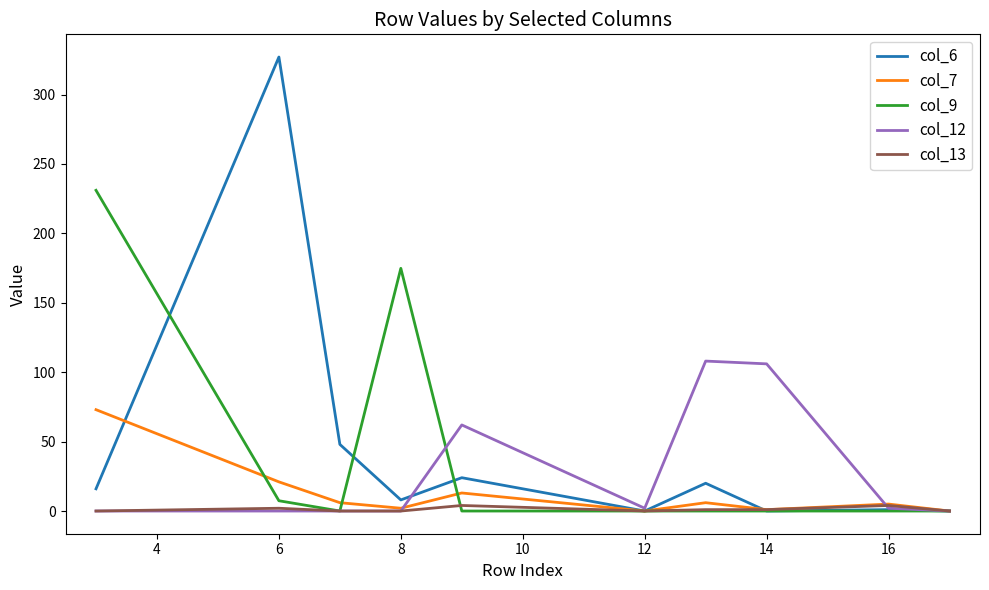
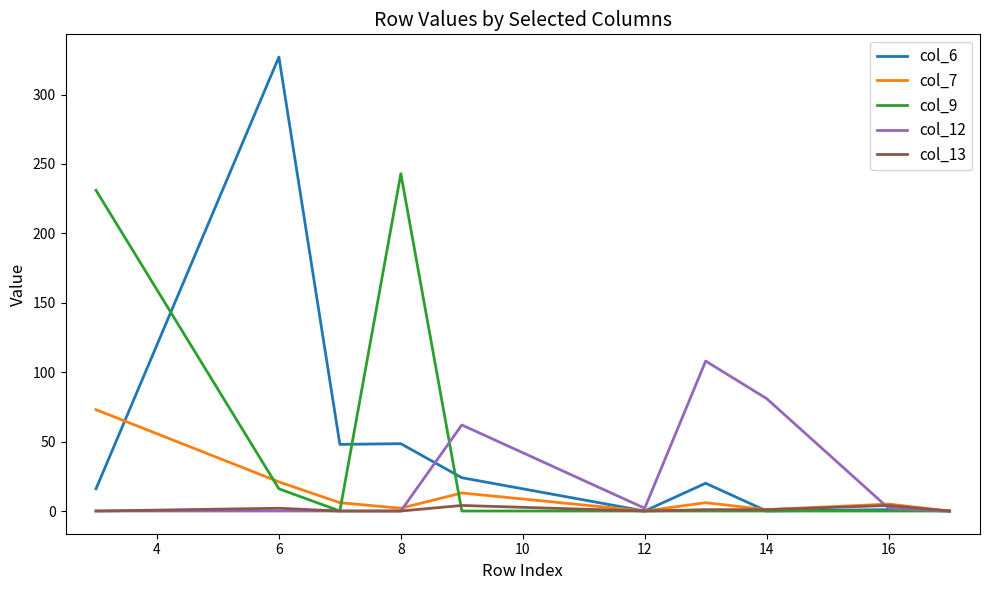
col_9, 6: 7 -> 16
col_6, 8: 8 -> 49
col_9, 8: 175 -> 243
col_12, 14: 106 -> 81
